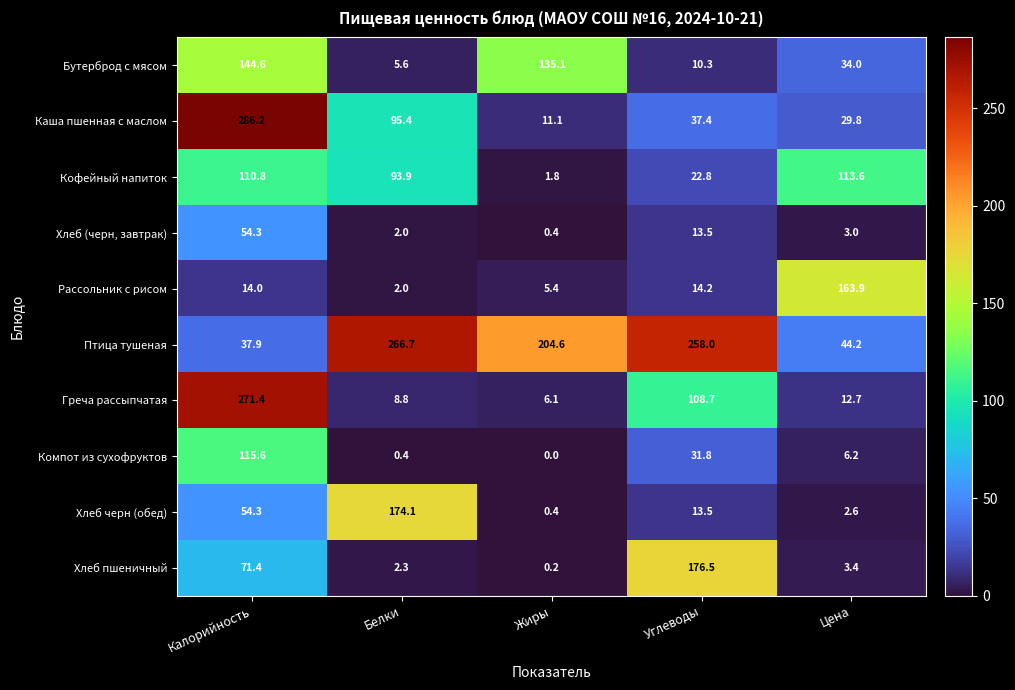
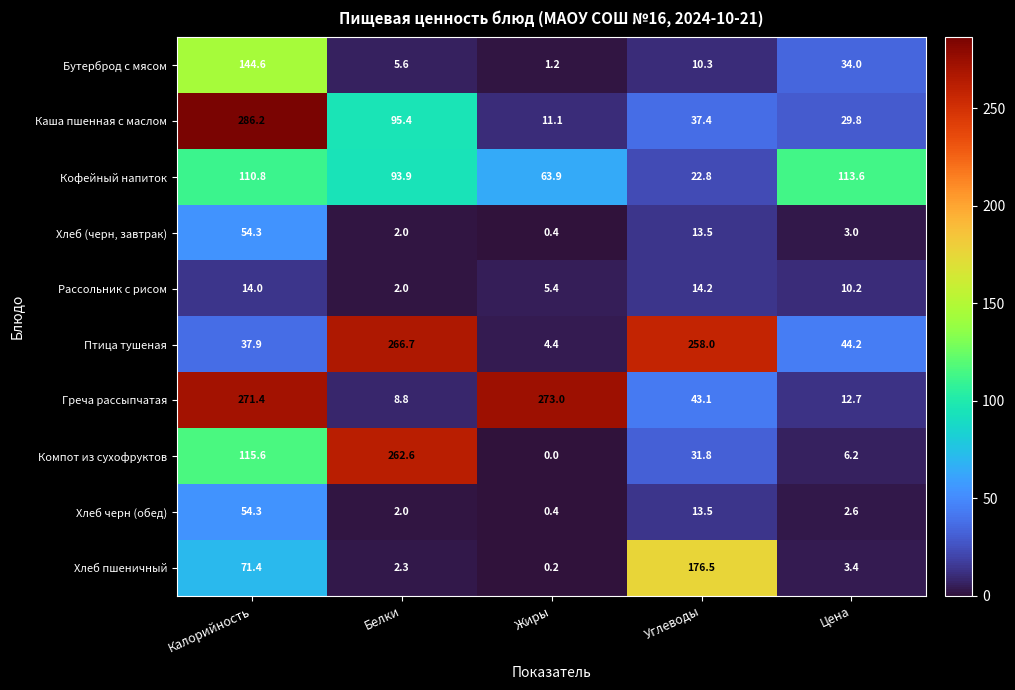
Бутерброд с мясом, Жиры: 135.1 -> 1.2
Кофейный напиток, Жиры: 1.8 -> 63.9
Рассольник с рисом, Цена: 163.9 -> 10.2
Птица тушеная, Жиры: 204.6 -> 4.4
Греча рассыпчатая, Жиры: 6.1 -> 273.0
Греча рассыпчатая, Углеводы: 108.7 -> 43.1
Компот из сухофруктов, Белки: 0.4 -> 262.6
Хлеб черн (обед), Белки: 174.1 -> 2.0
